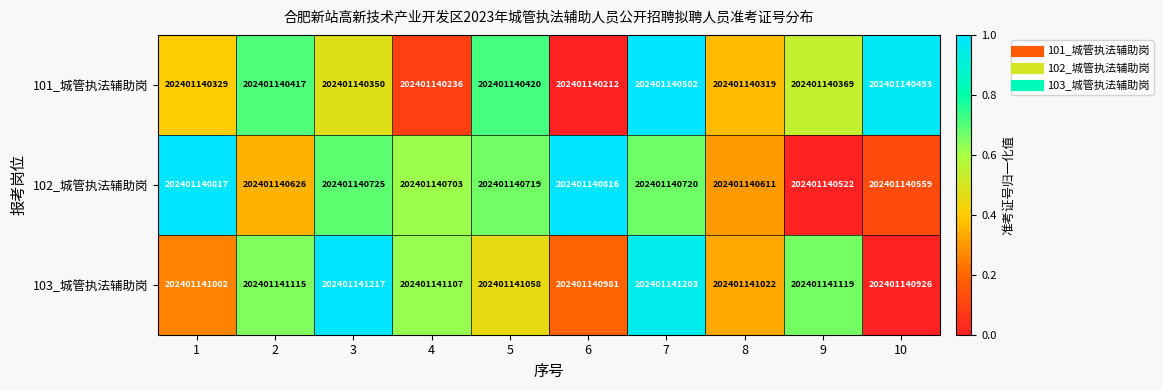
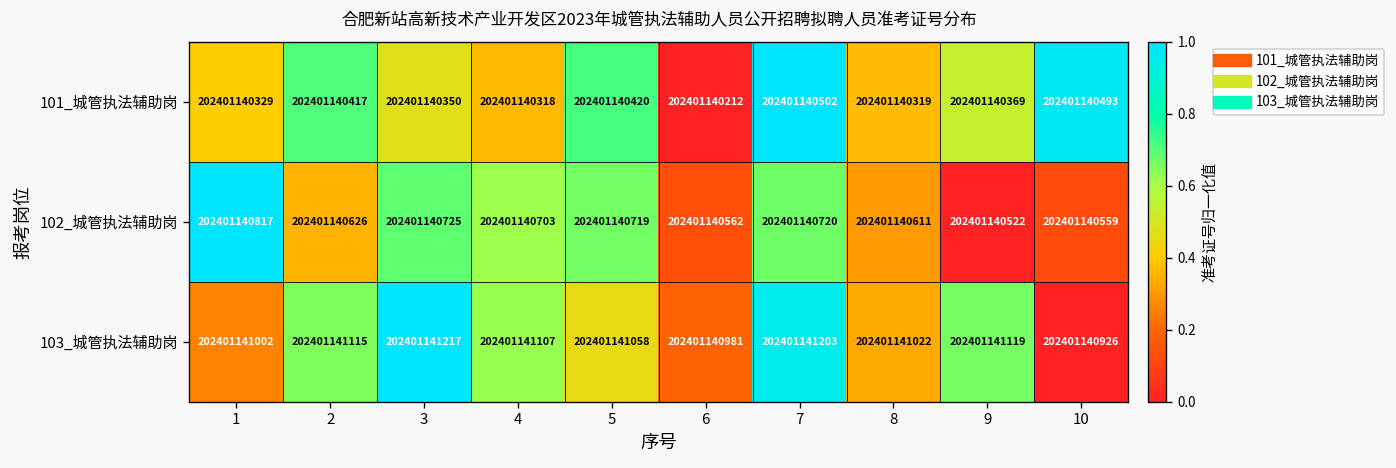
101_城管执法辅助岗, 4: 202401140236 -> 202401140318
102_城管执法辅助岗, 6: 202401140816 -> 202401140562
